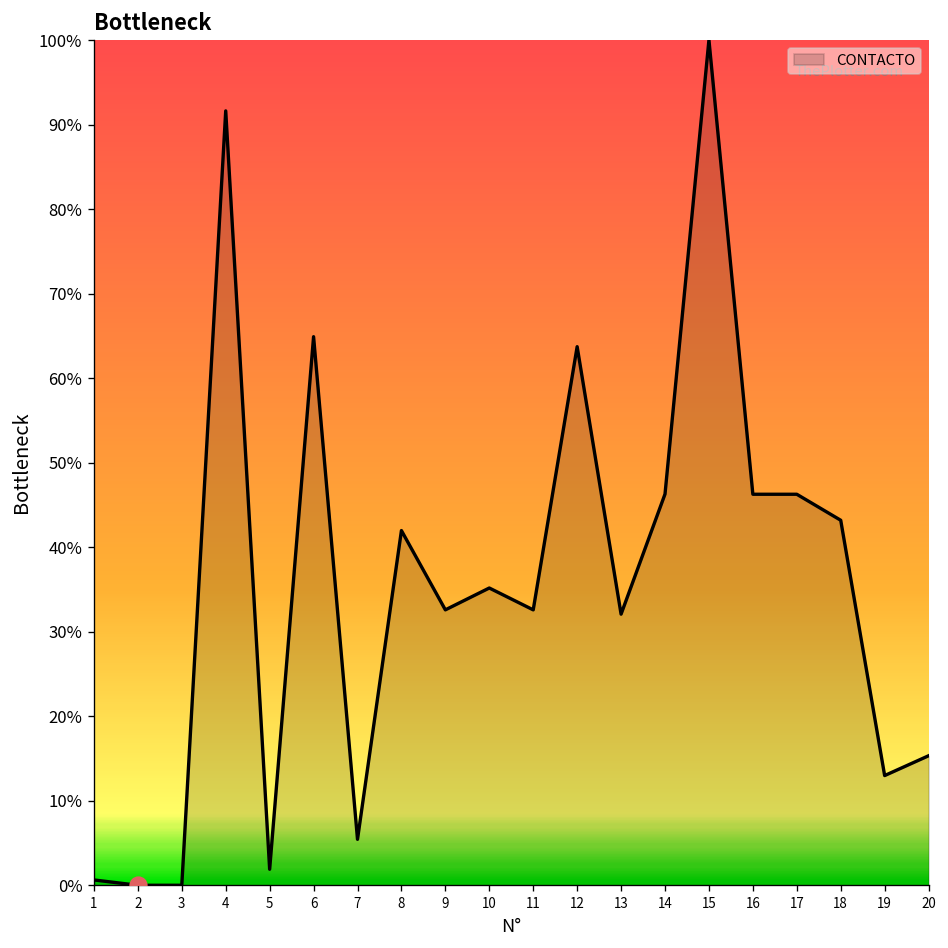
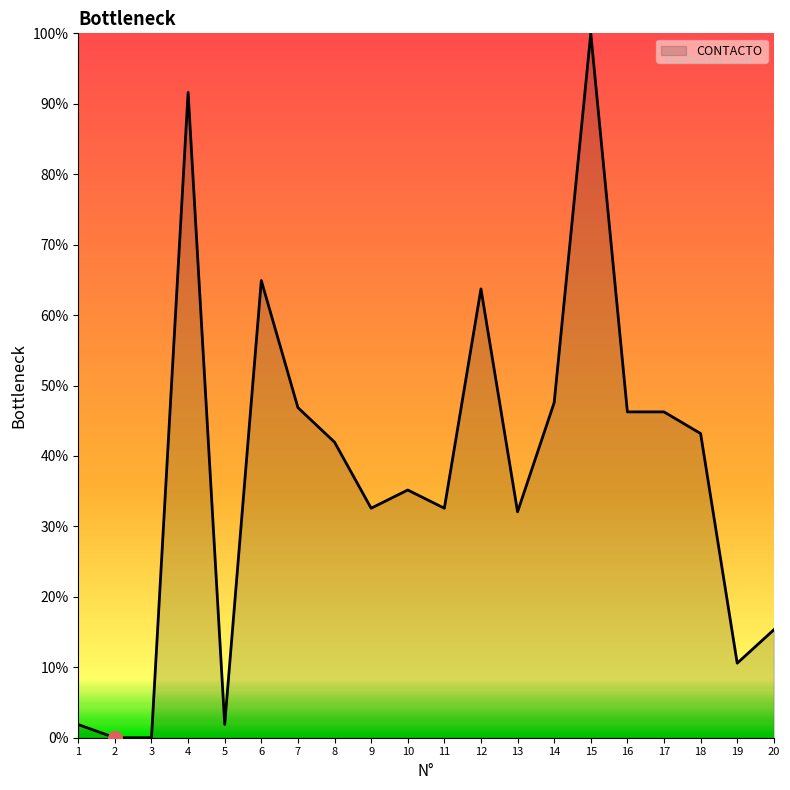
CONTACTO, 1: 1% -> 2%
CONTACTO, 7: 5% -> 47%
CONTACTO, 14: 46% -> 48%
CONTACTO, 19: 13% -> 11%
